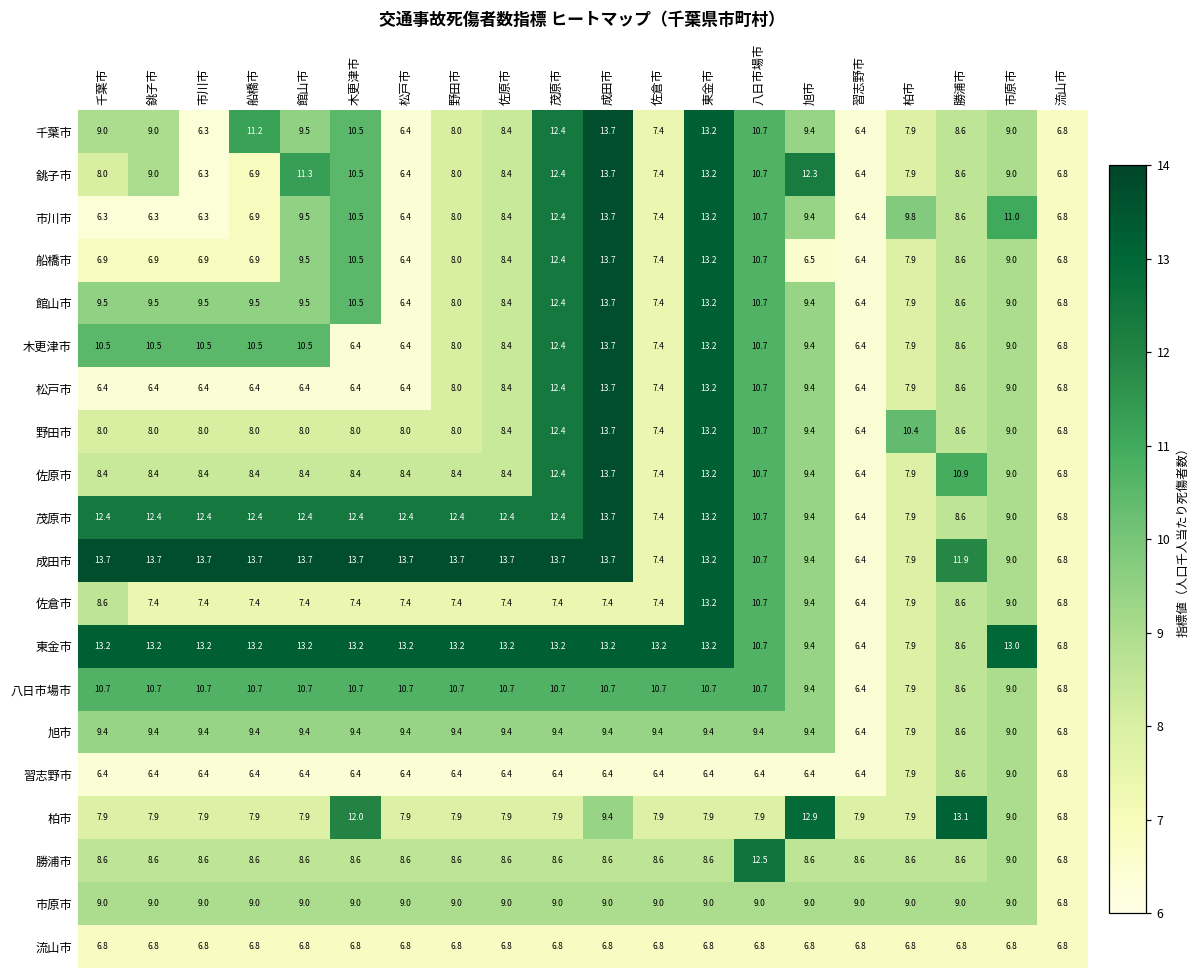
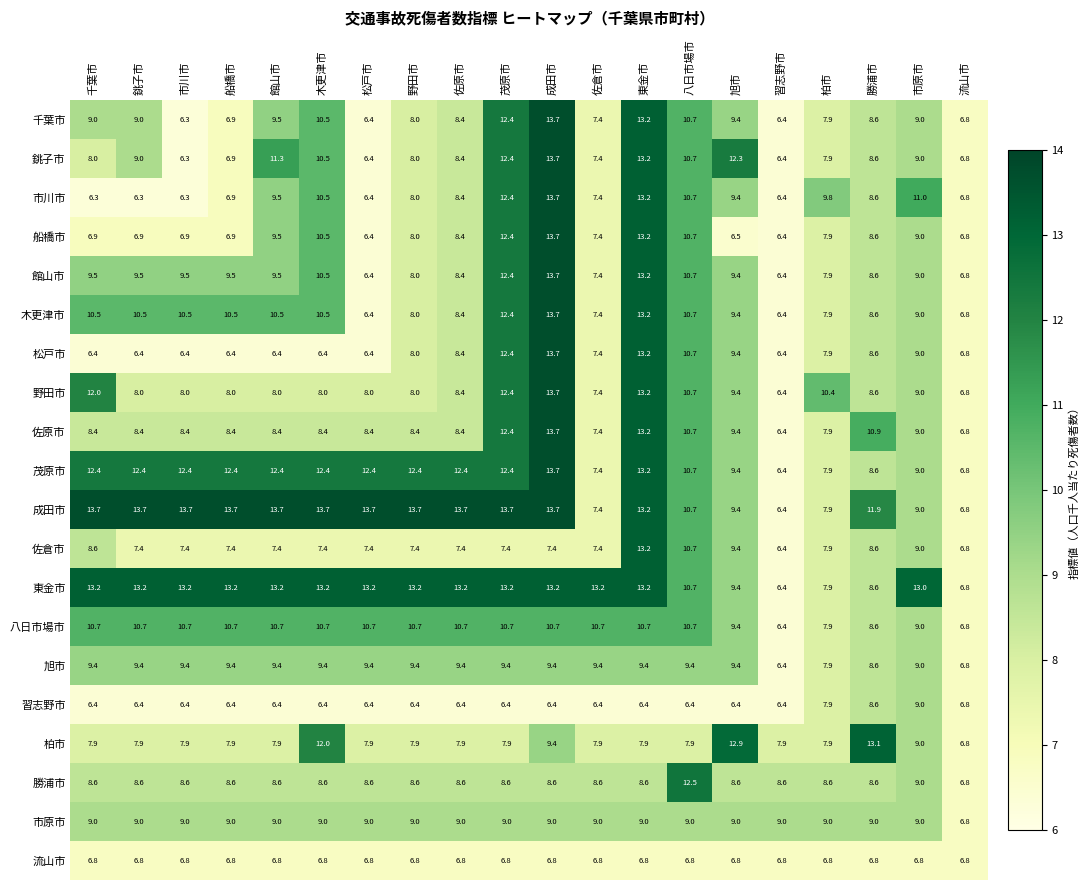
千葉市, 船橋市: 11.2 -> 6.9
木更津市, 木更津市: 6.4 -> 10.5
野田市, 千葉市: 8.0 -> 12.0
